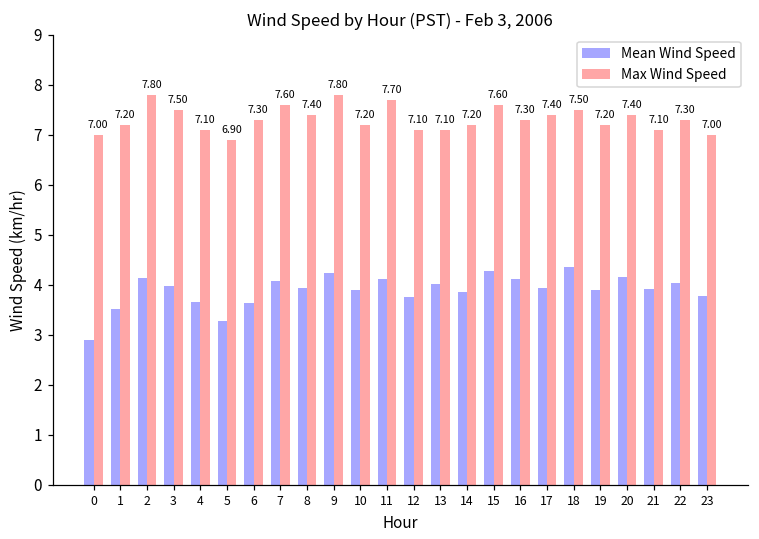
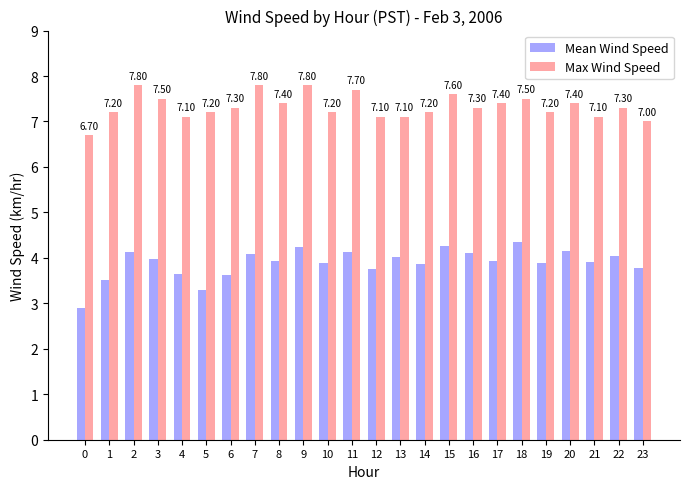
Max Wind Speed, 0: 7.00 -> 6.70
Max Wind Speed, 5: 6.90 -> 7.20
Max Wind Speed, 7: 7.60 -> 7.80
